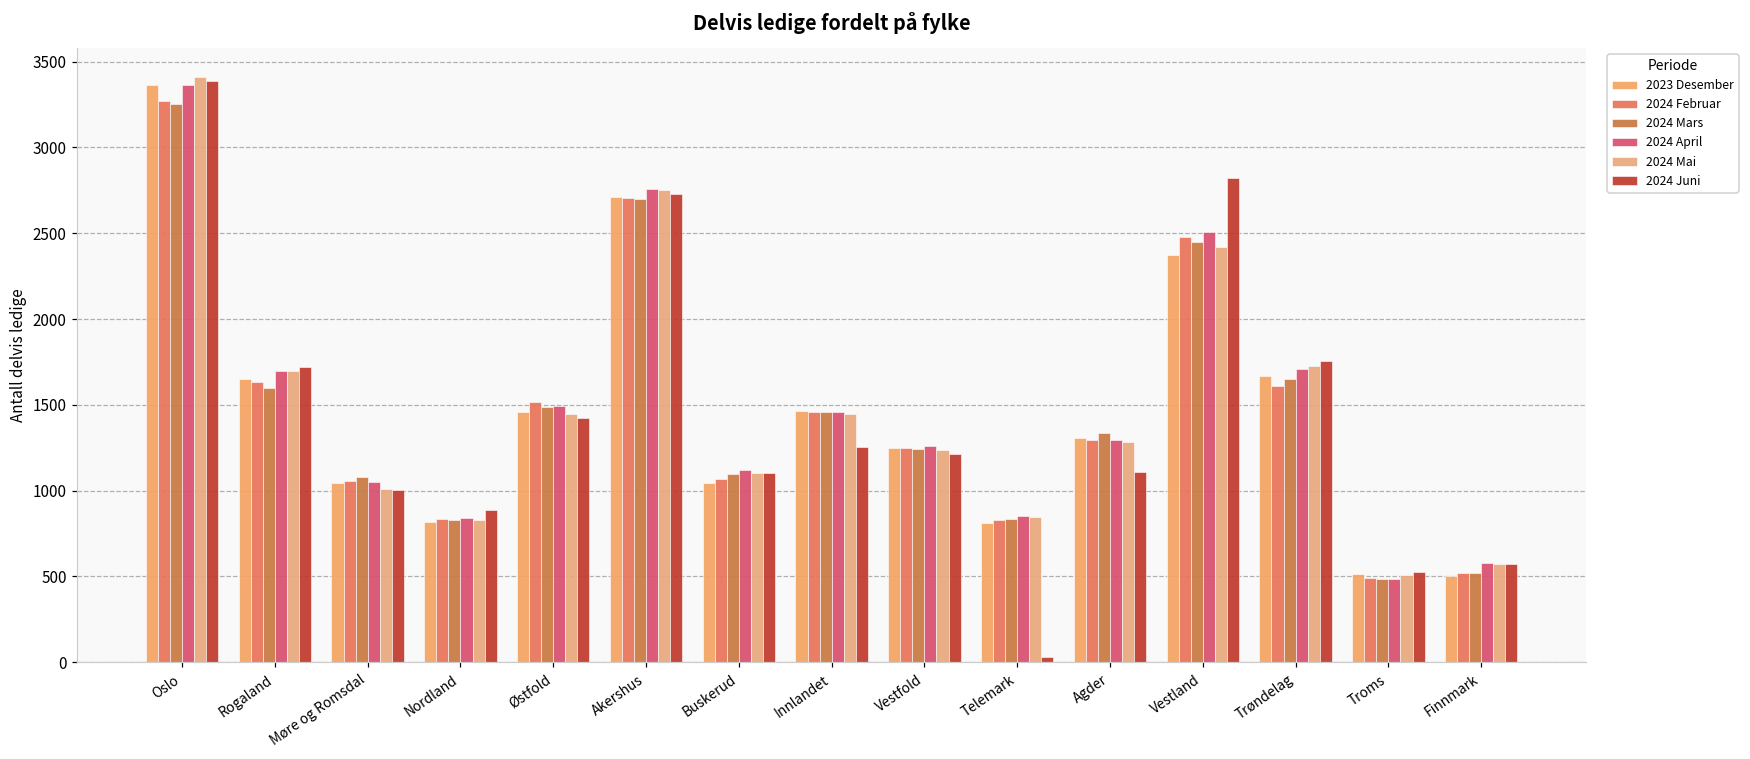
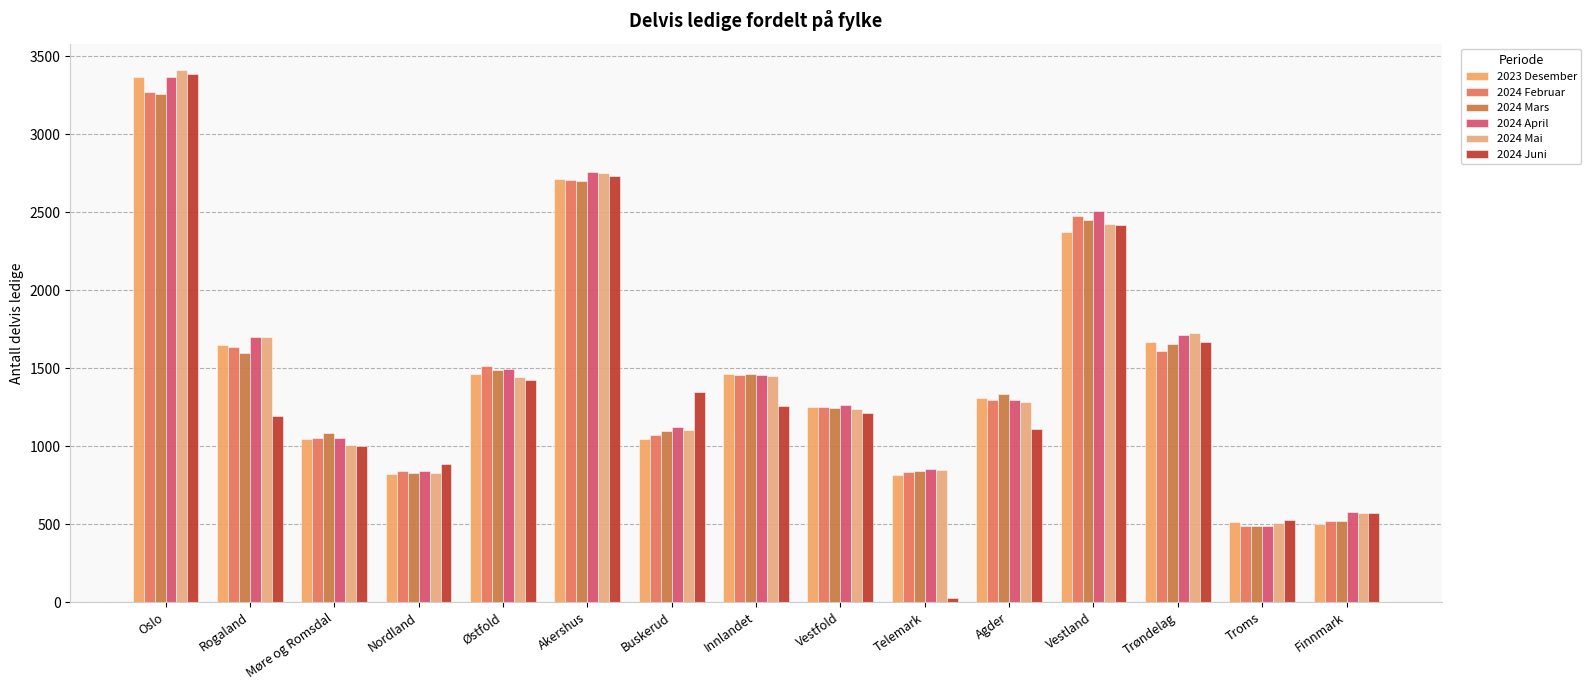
2024 Juni, Rogaland: 1720 -> 1190
2024 Juni, Buskerud: 1100 -> 1350
2024 Juni, Vestland: 2820 -> 2410
2024 Juni, Trøndelag: 1760 -> 1670
